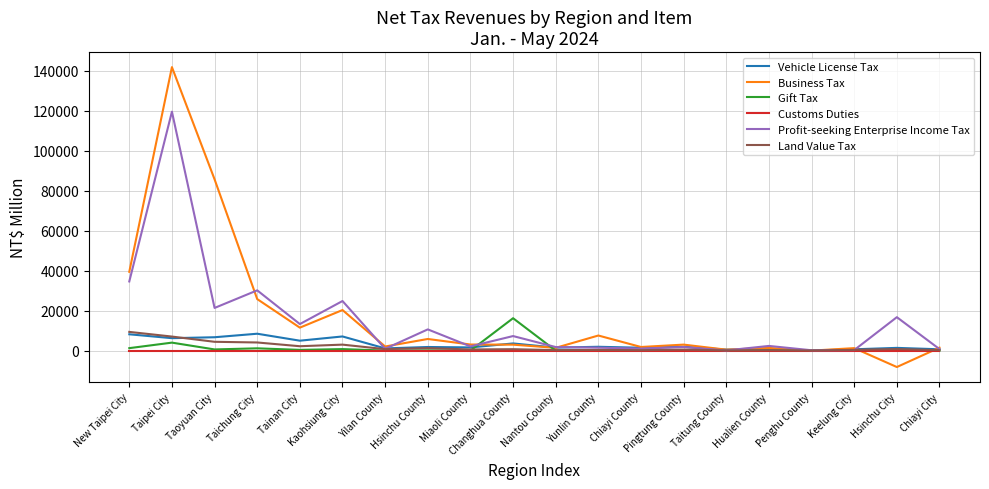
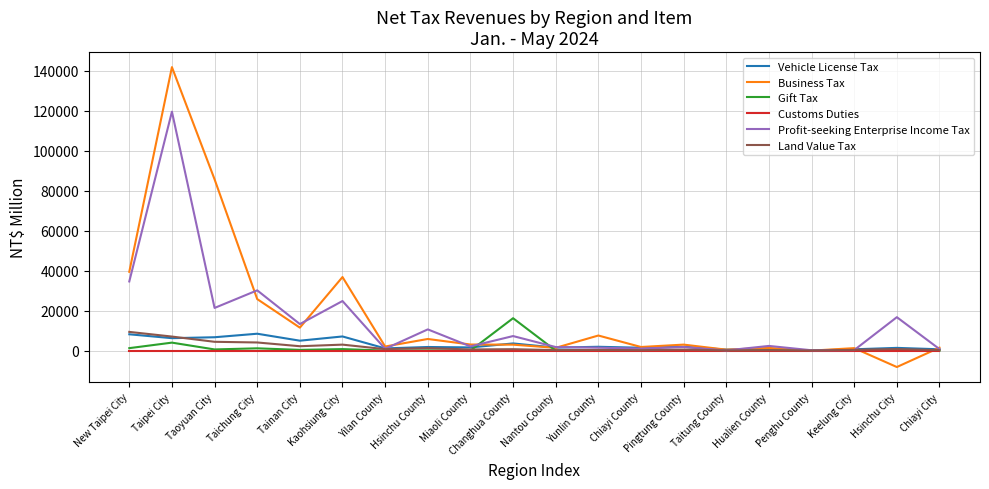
Business Tax, Kaohsiung City: 20000 -> 37000
